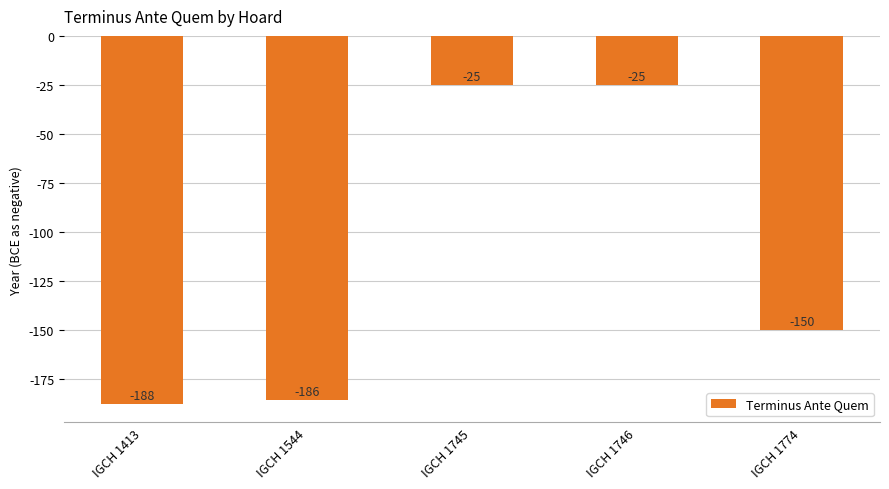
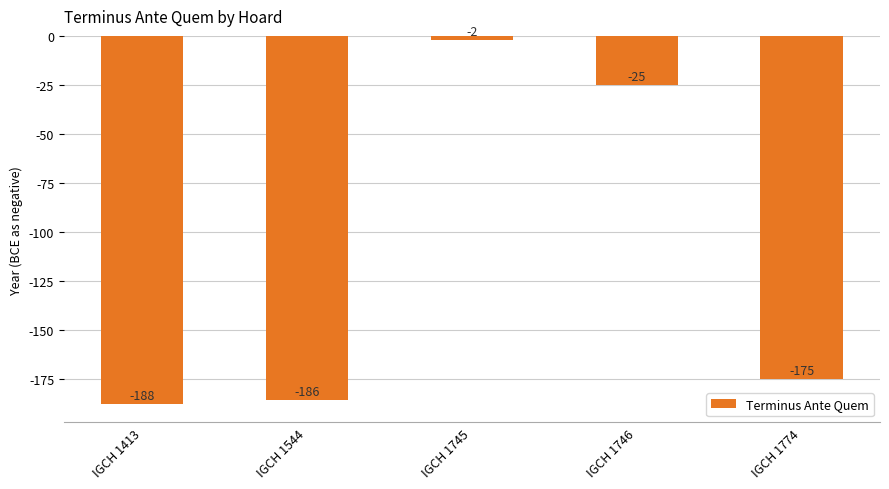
IGCH 1745: -25 -> -2
IGCH 1774: -150 -> -175
